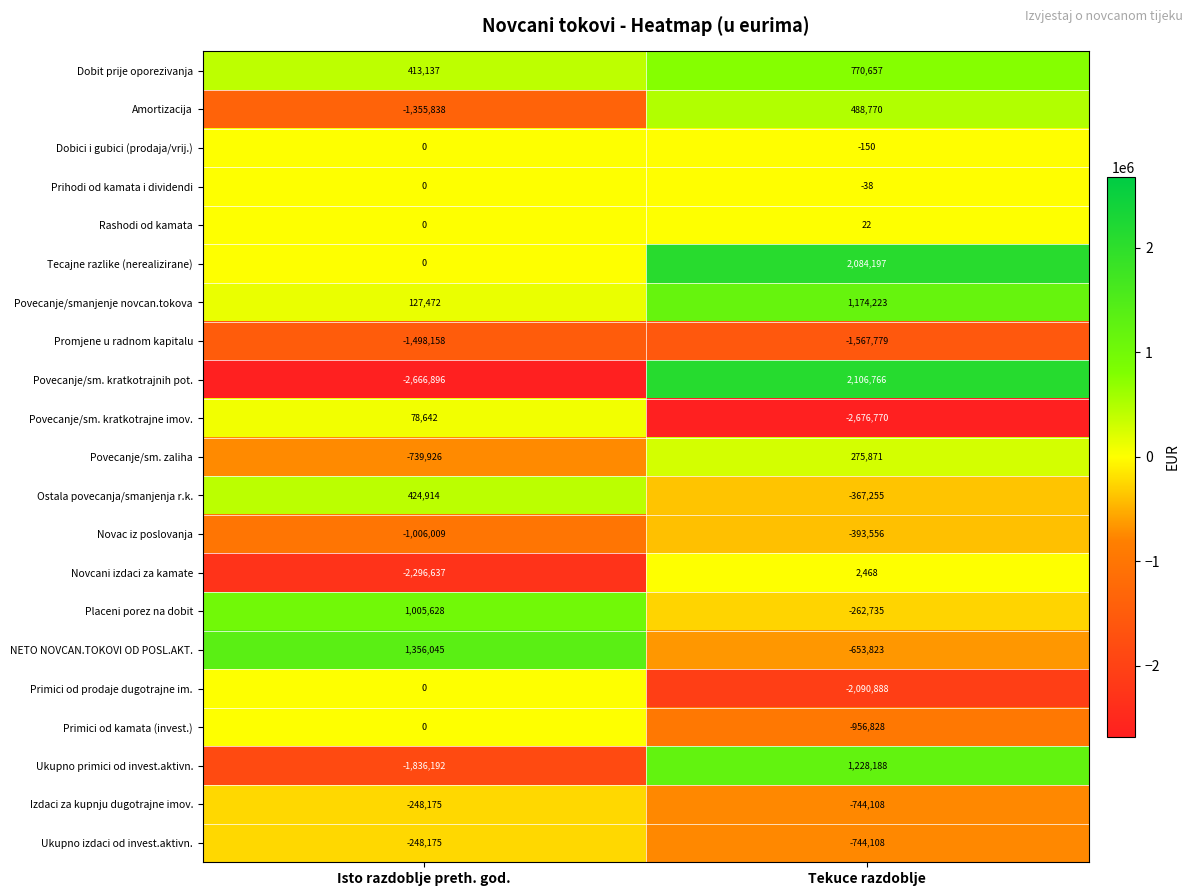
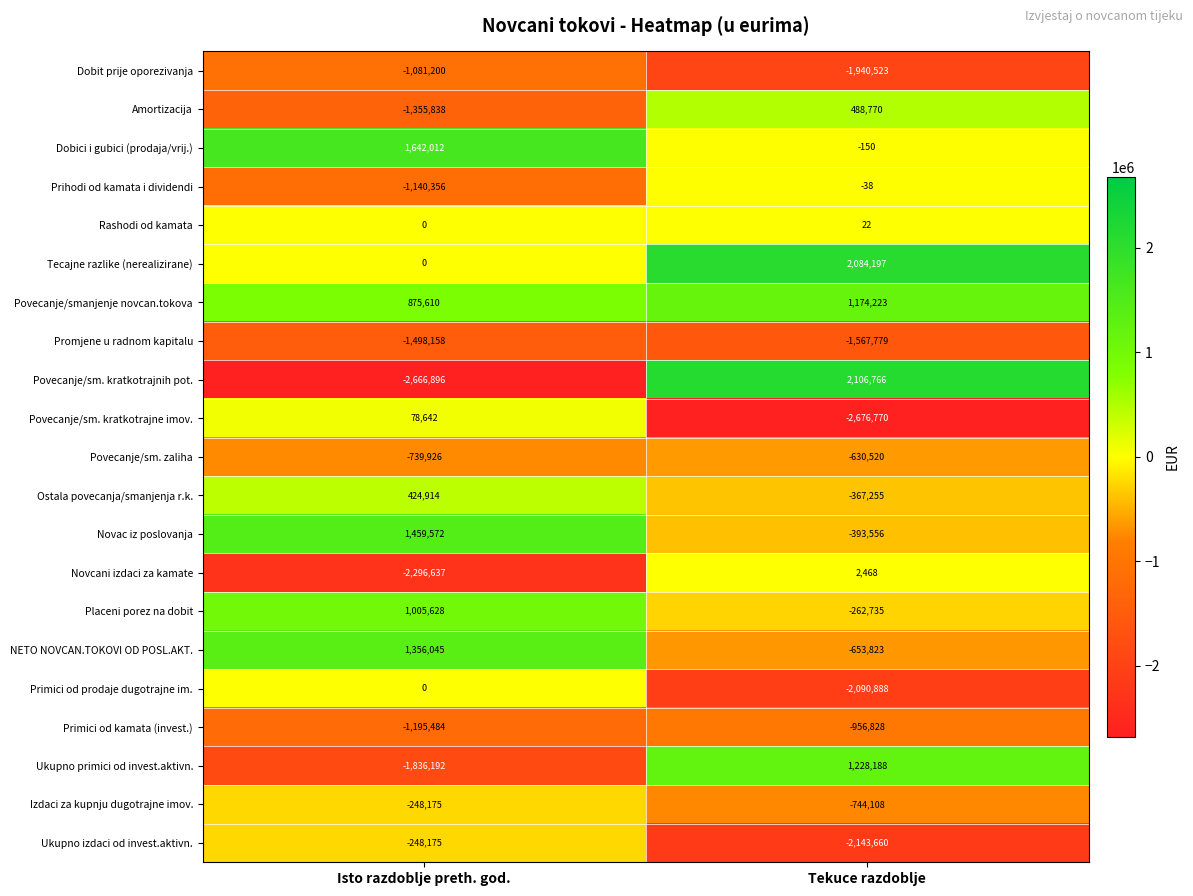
Dobit prije oporezivanja, Isto razdoblje preth. god.: 413,137 -> -1,081,200
Dobit prije oporezivanja, Tekuce razdoblje: 770,657 -> -1,940,523
Dobici i gubici (prodaja/vrij.), Isto razdoblje preth. god.: 0 -> 1,642,012
Prihodi od kamata i dividendi, Isto razdoblje preth. god.: 0 -> -1,140,356
Povecanje/smanjenje novcan.tokova, Isto razdoblje preth. god.: 127,472 -> 875,610
Povecanje/sm. zaliha, Tekuce razdoblje: 275,871 -> -630,520
Novac iz poslovanja, Isto razdoblje preth. god.: -1,006,009 -> 1,459,572
Primici od kamata (invest.), Isto razdoblje preth. god.: 0 -> -1,195,484
Ukupno izdaci od invest.aktivn., Tekuce razdoblje: -744,108 -> -2,143,660
